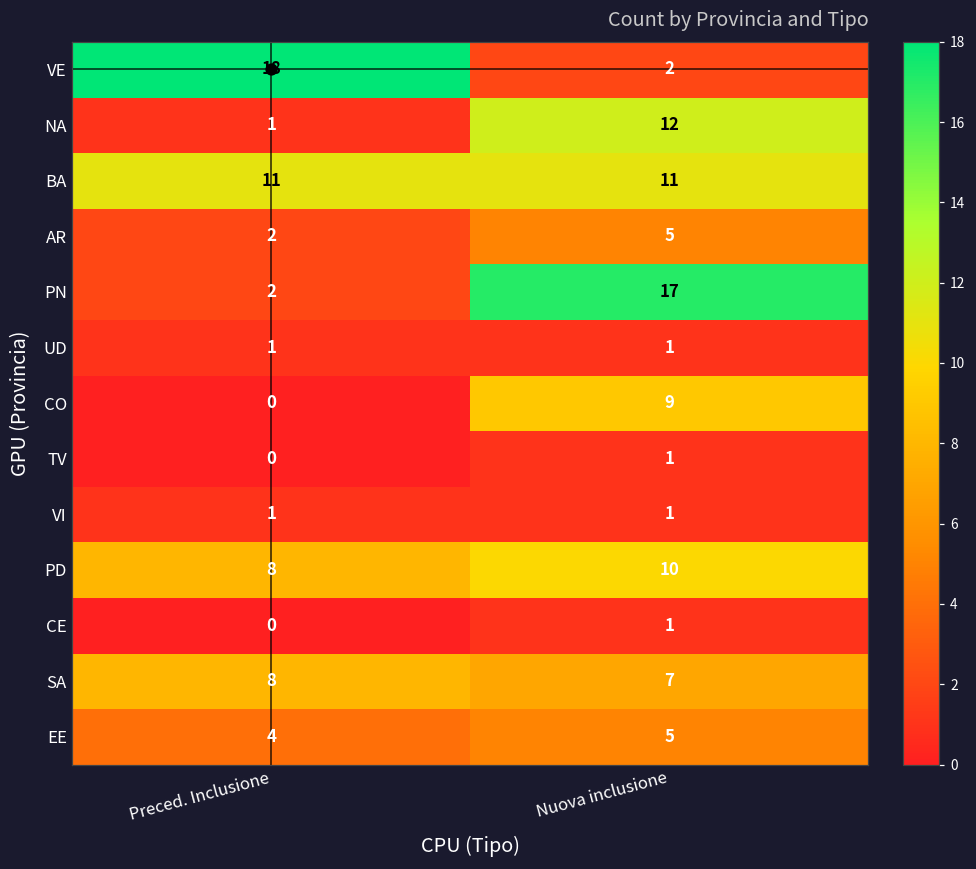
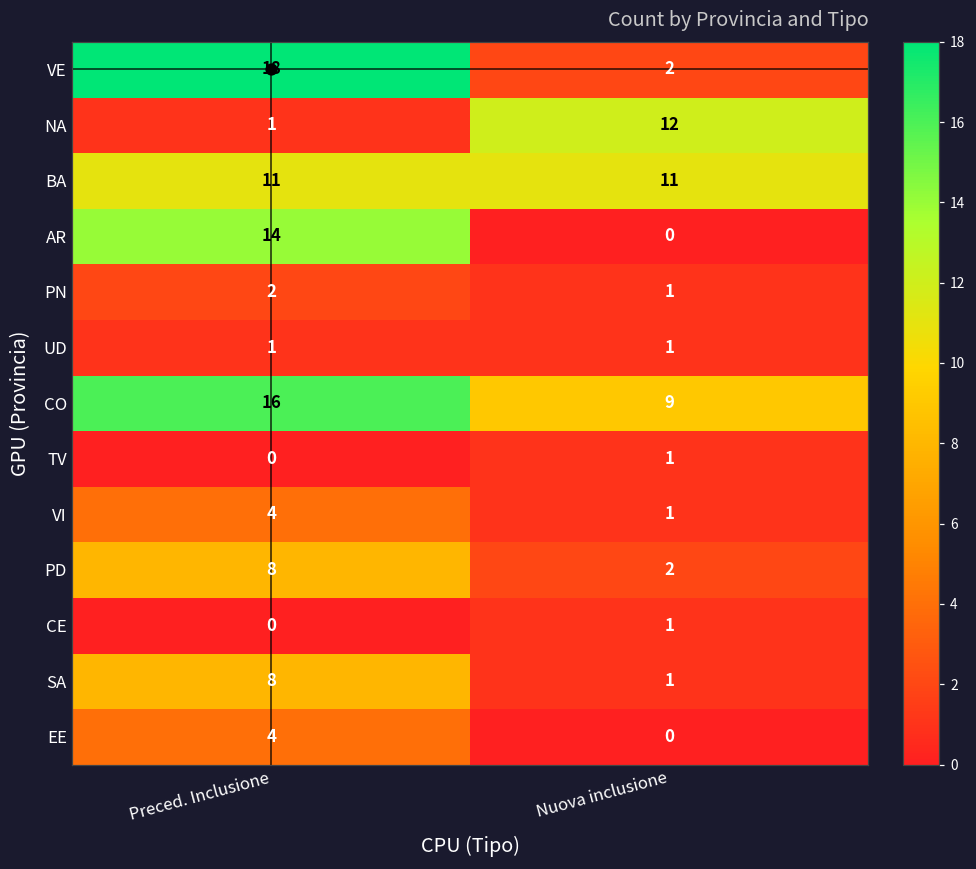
AR, Preced. Inclusione: 2 -> 14
AR, Nuova inclusione: 5 -> 0
PN, Nuova inclusione: 17 -> 1
CO, Preced. Inclusione: 0 -> 16
VI, Preced. Inclusione: 1 -> 4
PD, Nuova inclusione: 10 -> 2
SA, Nuova inclusione: 7 -> 1
EE, Nuova inclusione: 5 -> 0
